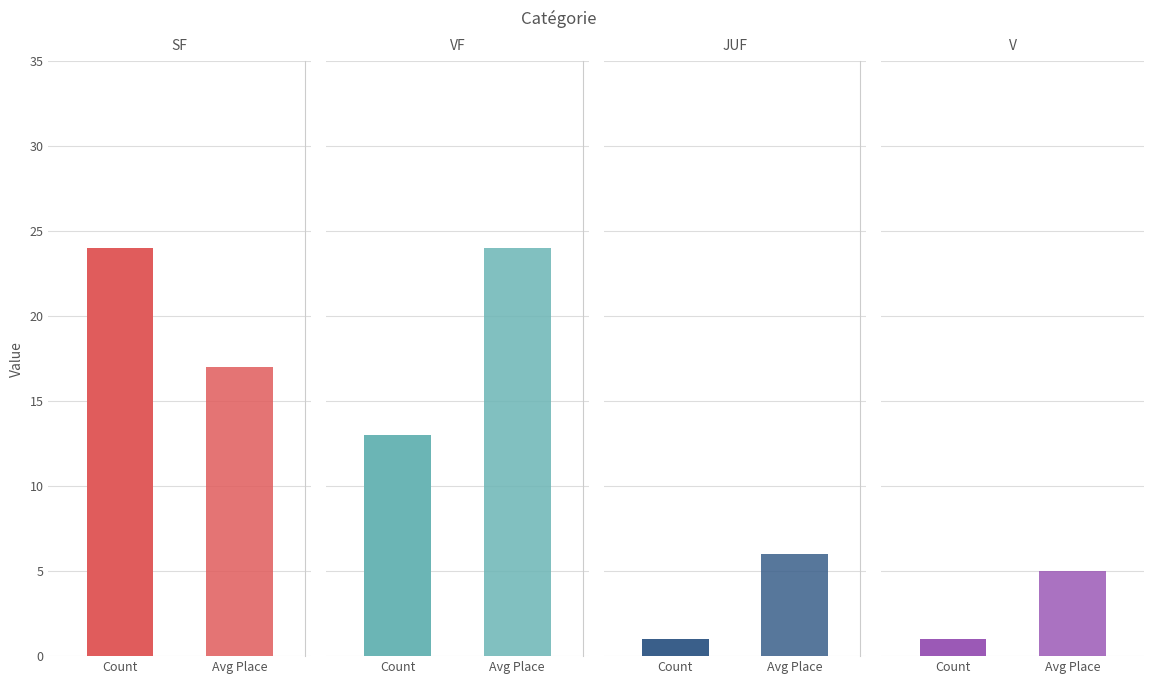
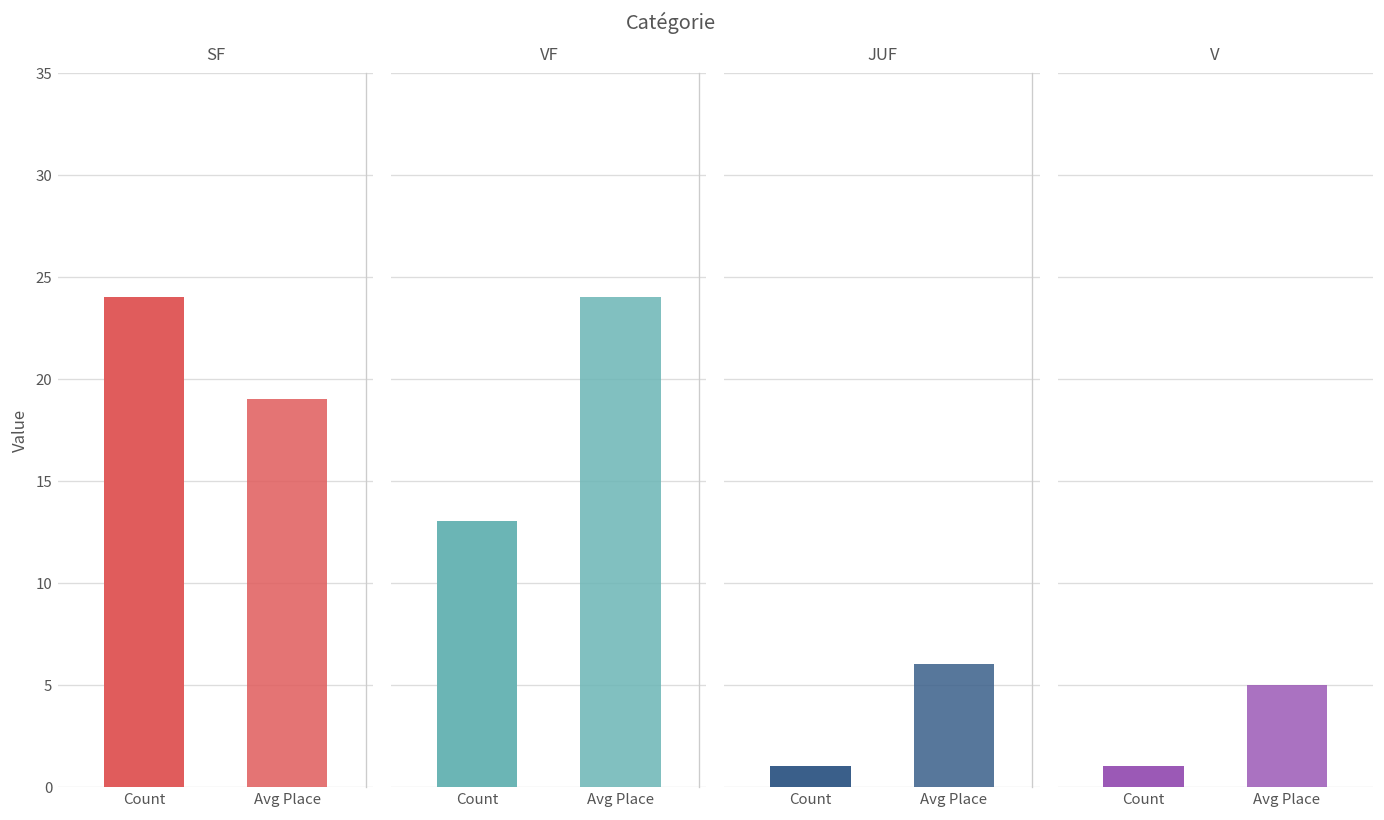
SF, Avg Place: 17 -> 19
